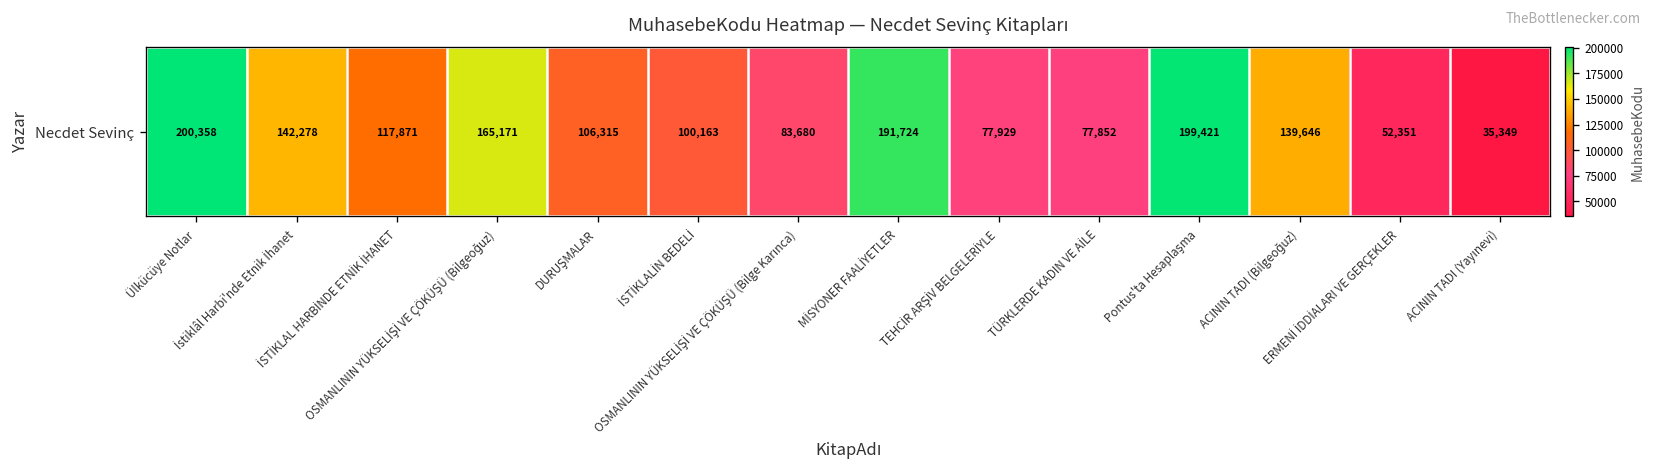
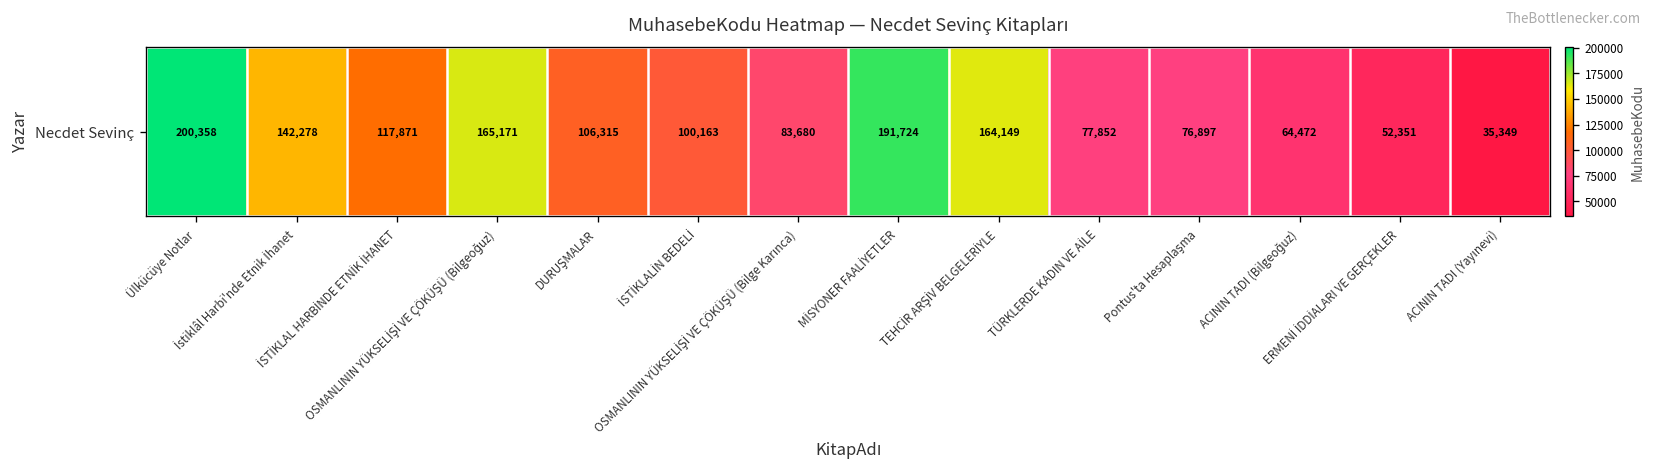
Necdet Sevinç, TEHCİR ARŞİV BELGELERİYLE: 77,929 -> 164,149
Necdet Sevinç, Pontus'ta Hesaplaşma: 199,421 -> 76,897
Necdet Sevinç, ACININ TADI (Bilgeoğuz): 139,646 -> 64,472
